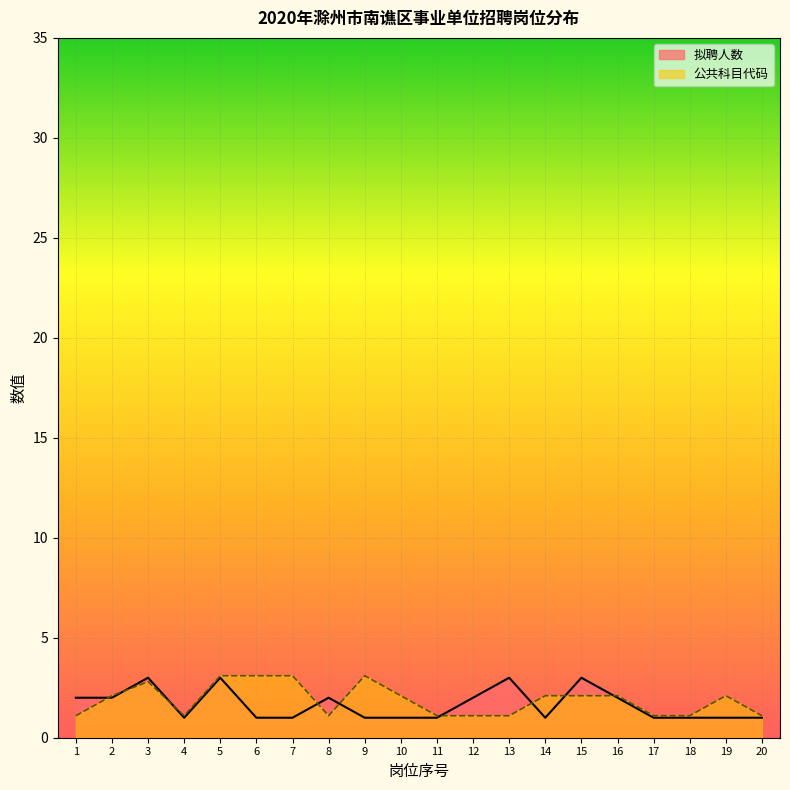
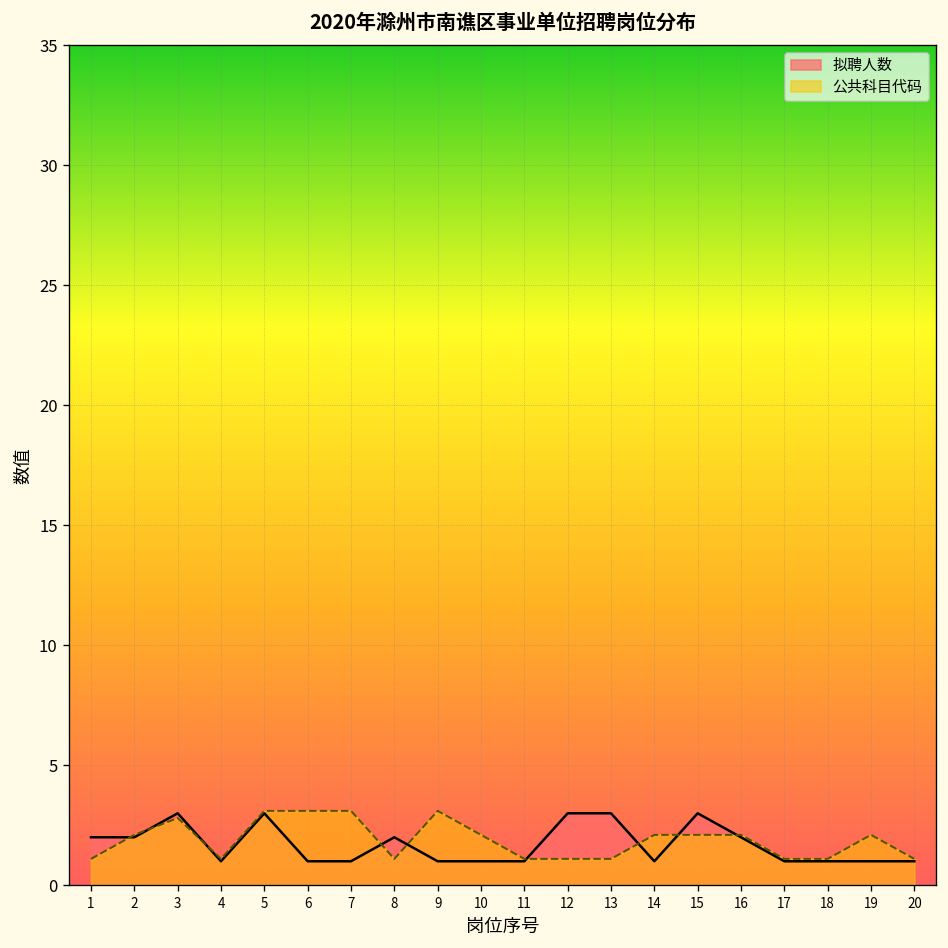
拟聘人数, 12: 2 -> 3
